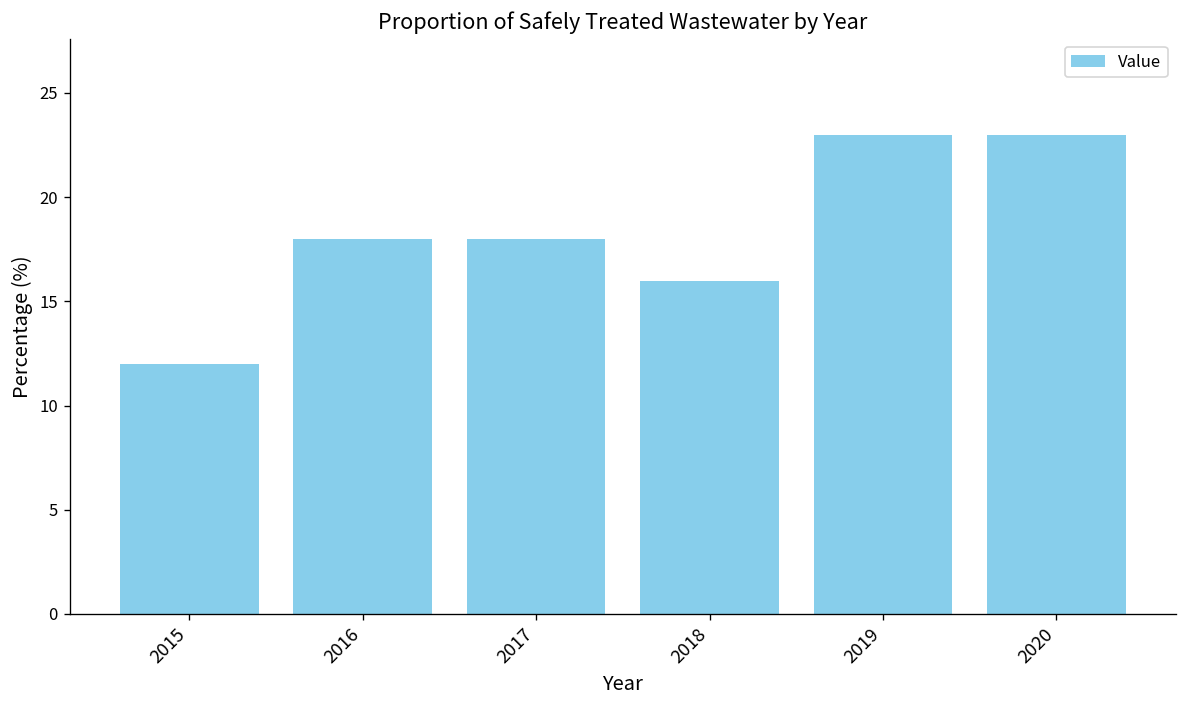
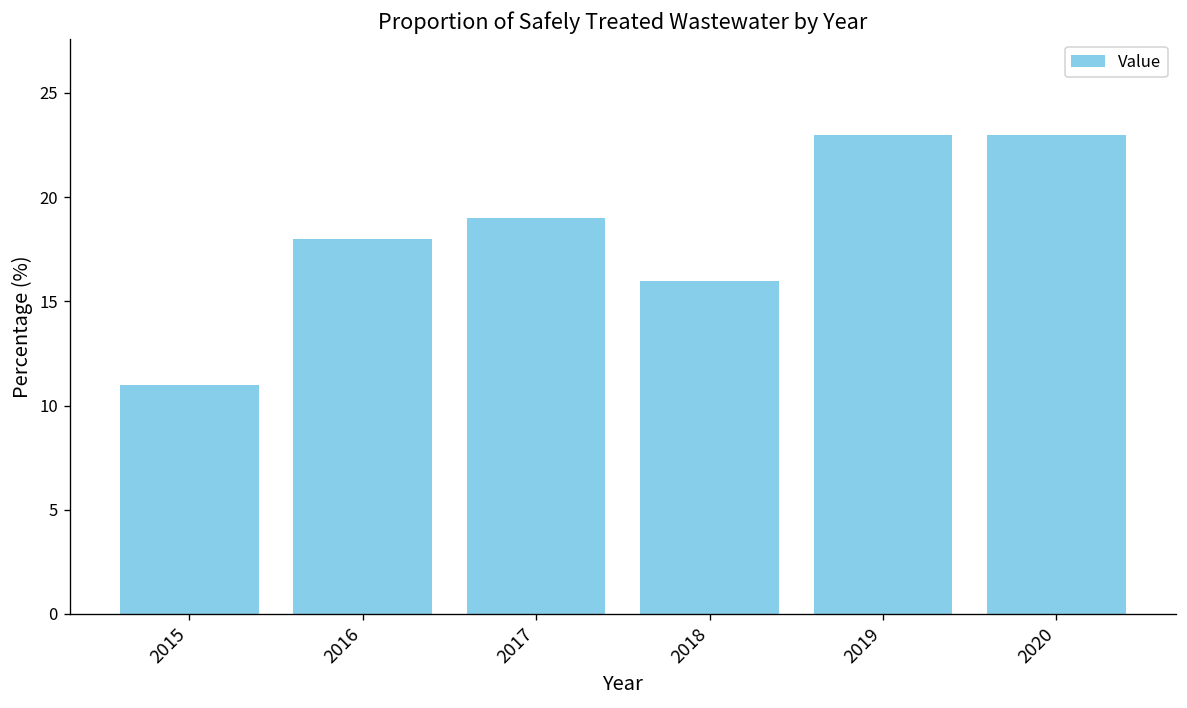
2015: 12 -> 11
2017: 18 -> 19
